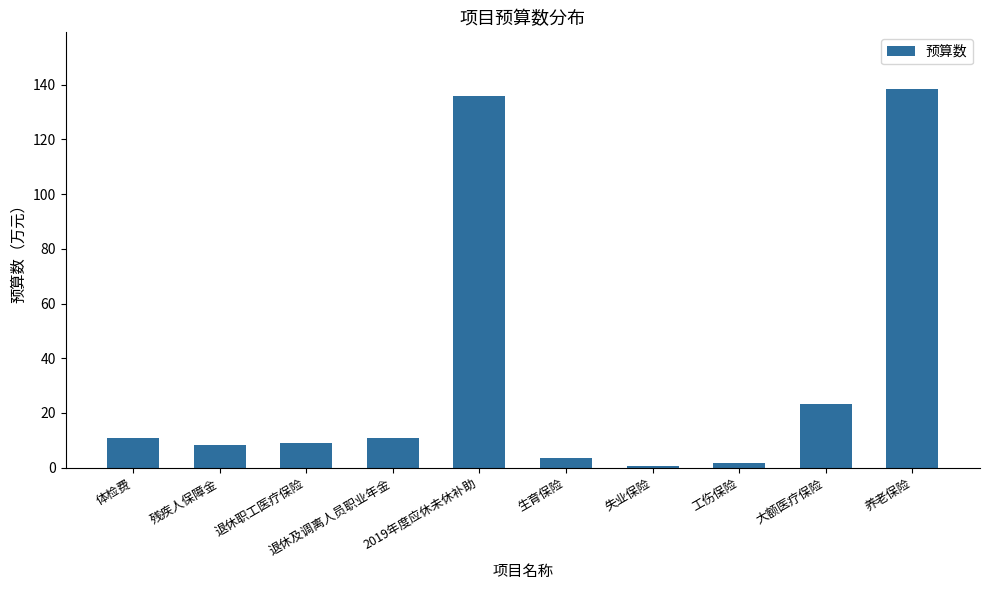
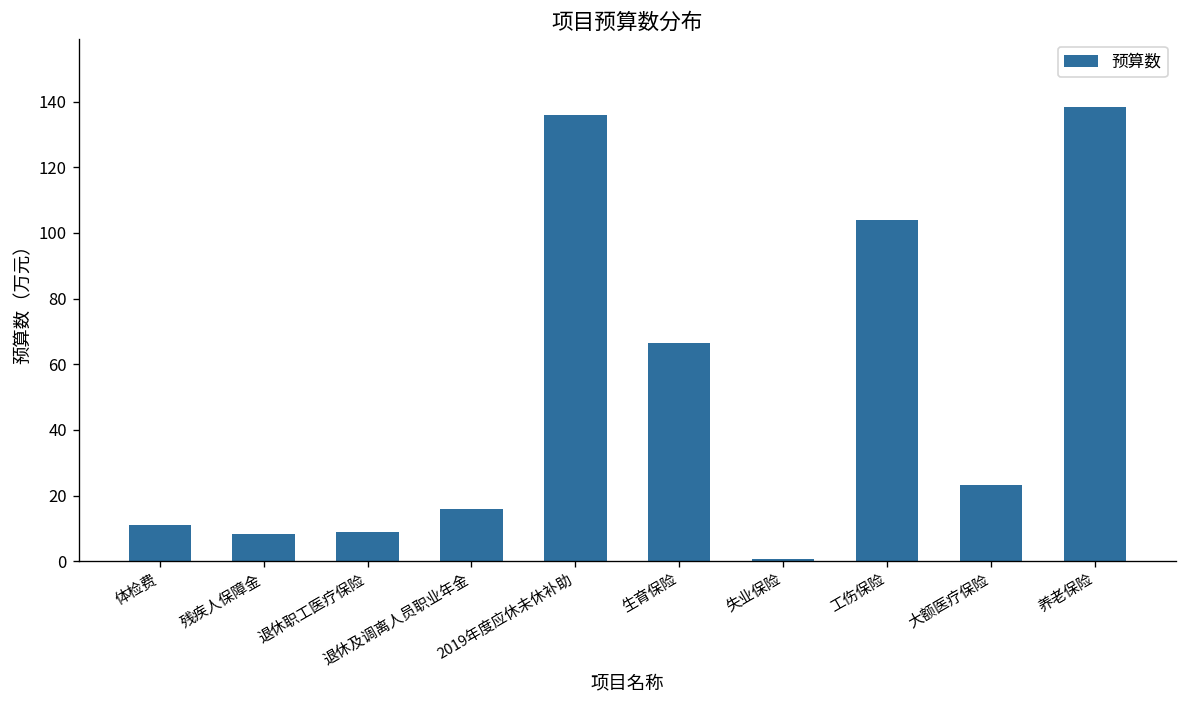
退休及调离人员职业年金: 11 -> 16
生育保险: 3 -> 66
工伤保险: 2 -> 104
